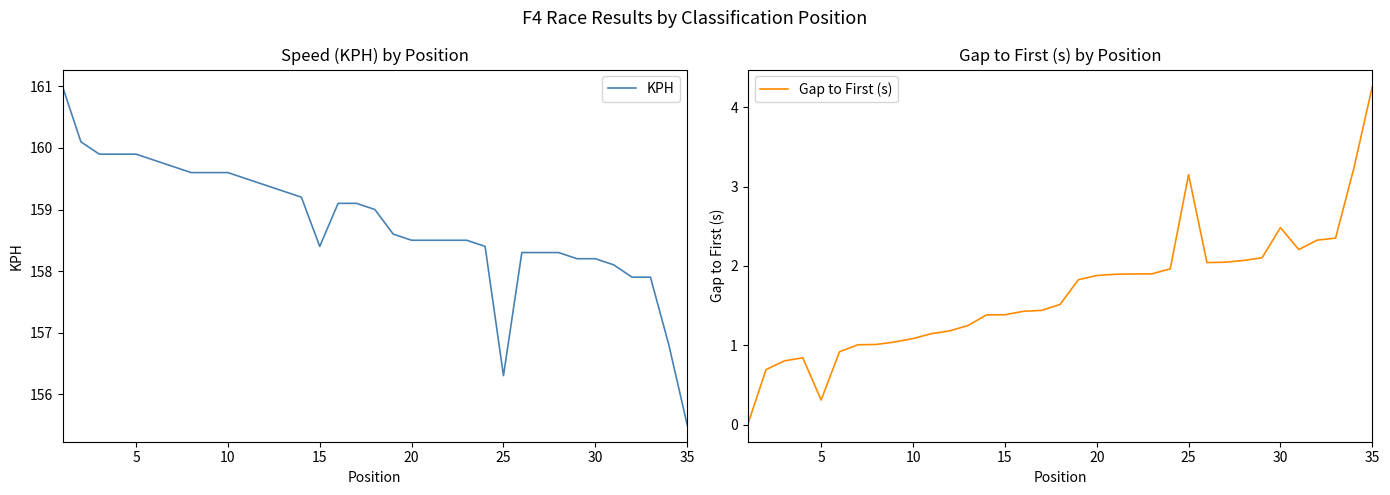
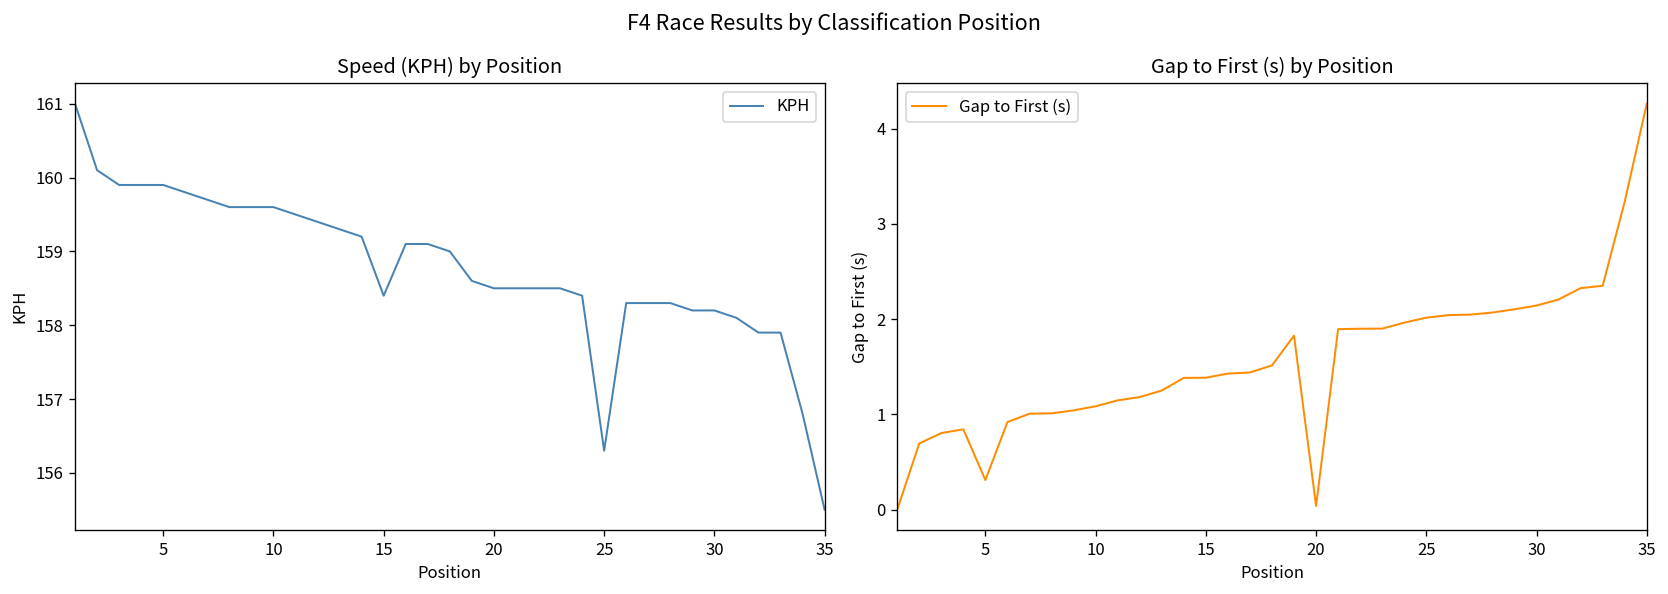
Gap to First (s) by Position, 20: 1.9 -> 0.0
Gap to First (s) by Position, 25: 3.2 -> 2.0
Gap to First (s) by Position, 30: 2.5 -> 2.1
